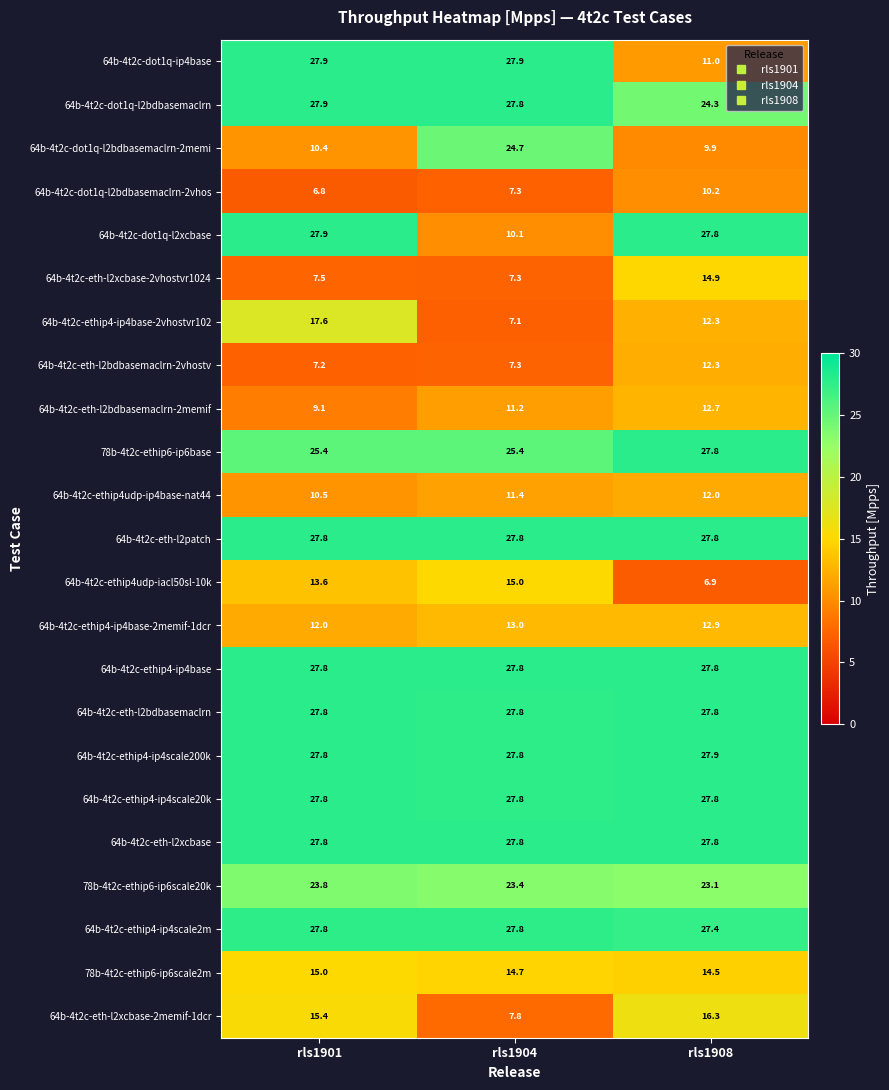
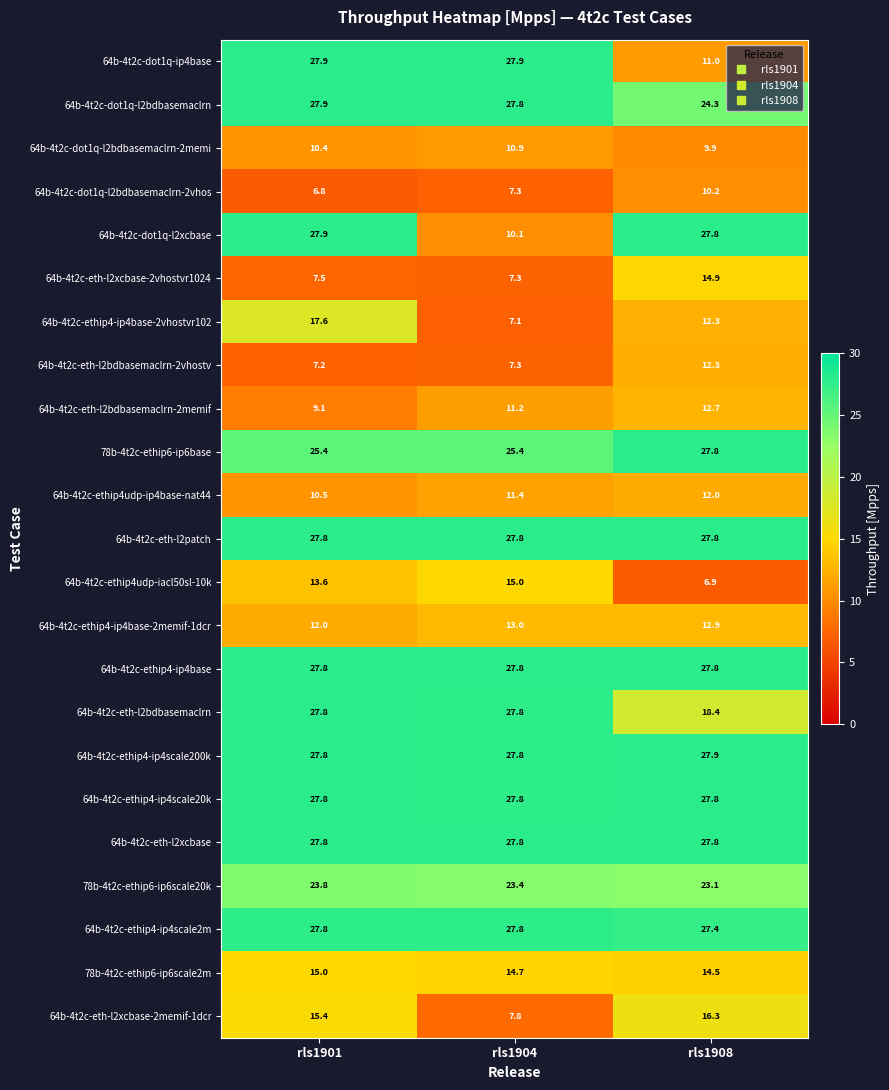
64b-4t2c-dot1q-l2bdbasemaclrn-2memi, rls1904: 24.7 -> 10.9
64b-4t2c-eth-l2bdbasemaclrn, rls1908: 27.8 -> 18.4
